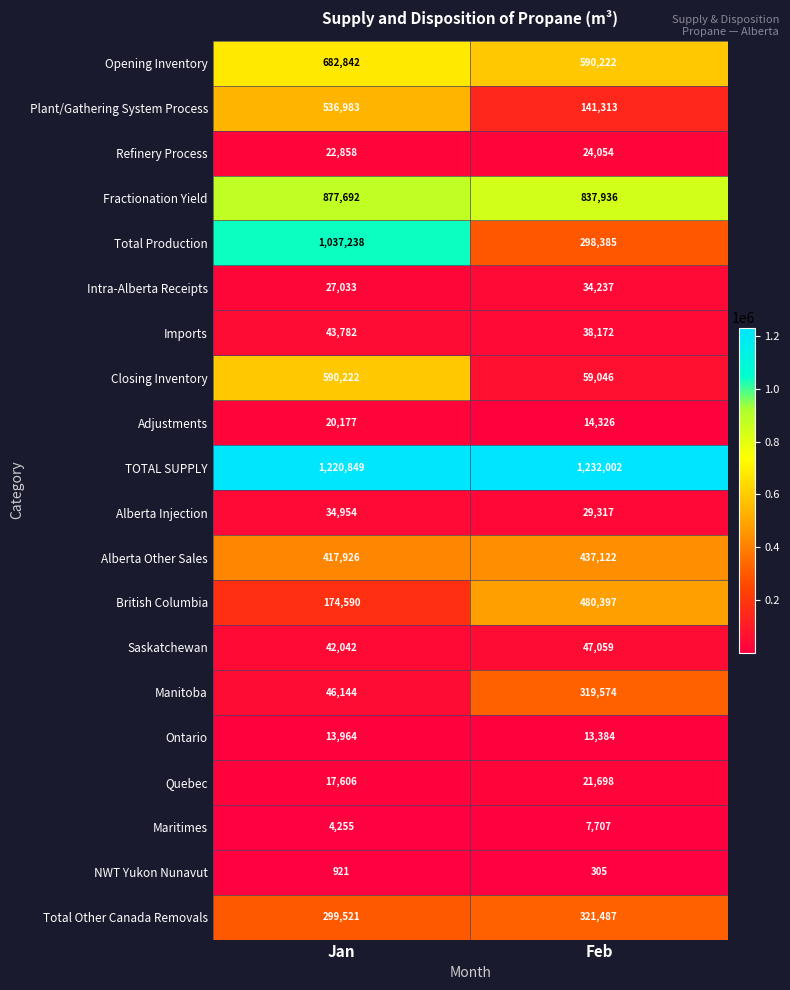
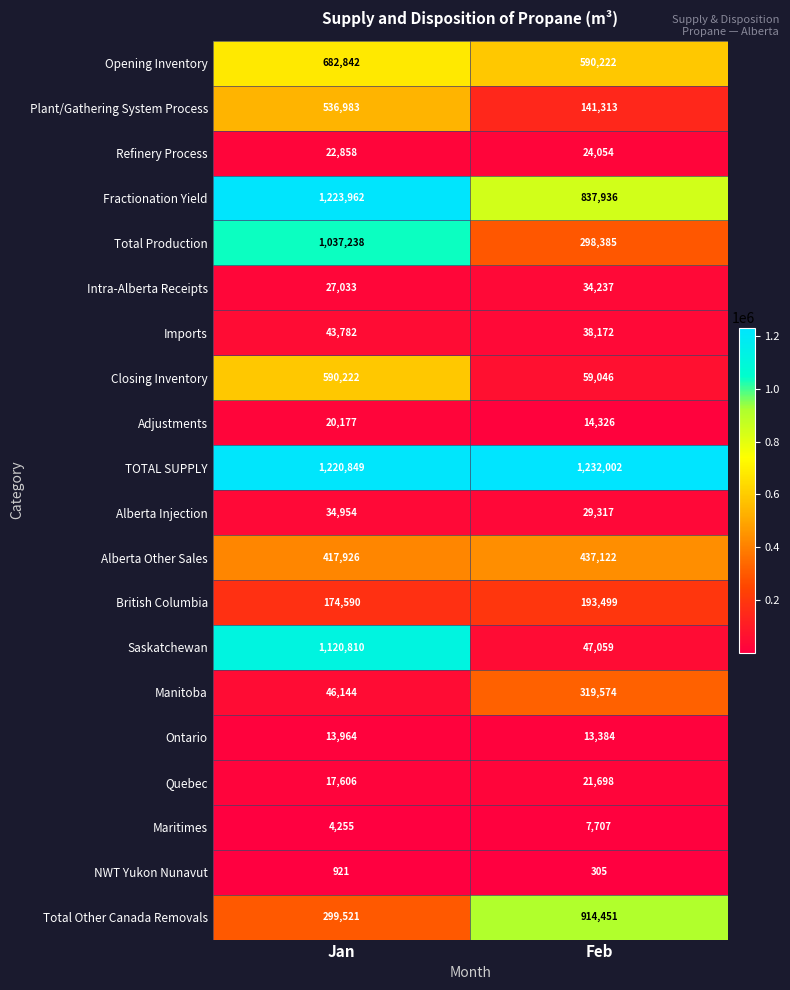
Fractionation Yield, Jan: 877,692 -> 1,223,962
British Columbia, Feb: 480,397 -> 193,499
Saskatchewan, Jan: 42,042 -> 1,120,810
Total Other Canada Removals, Feb: 321,487 -> 914,451
